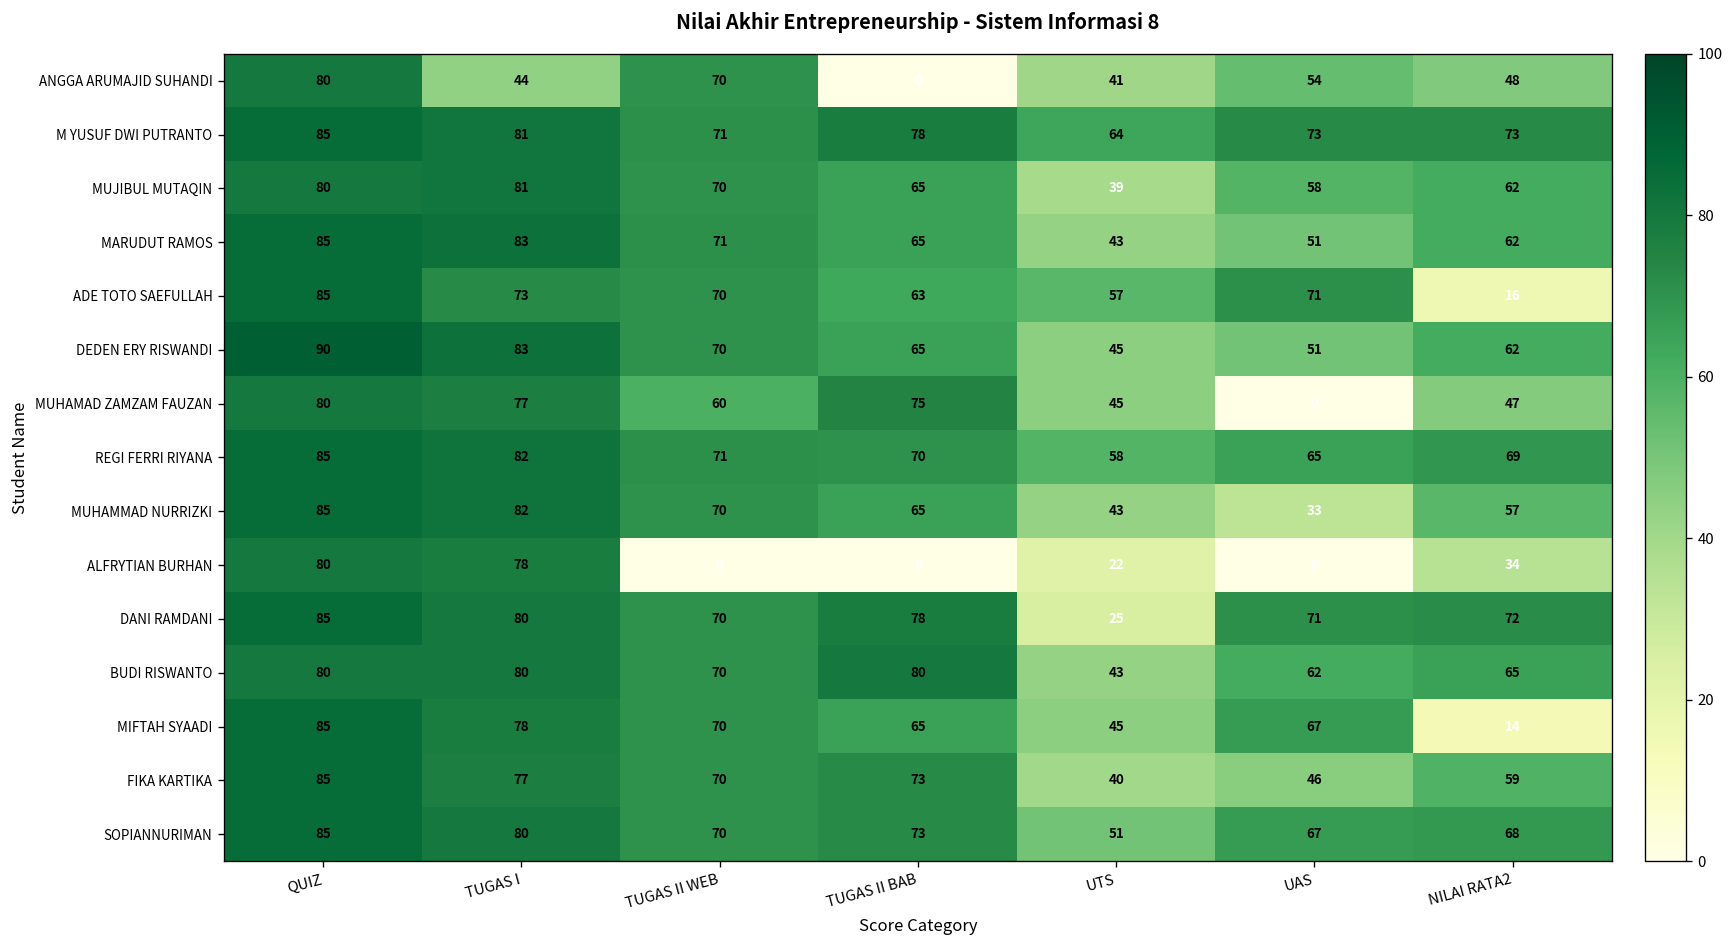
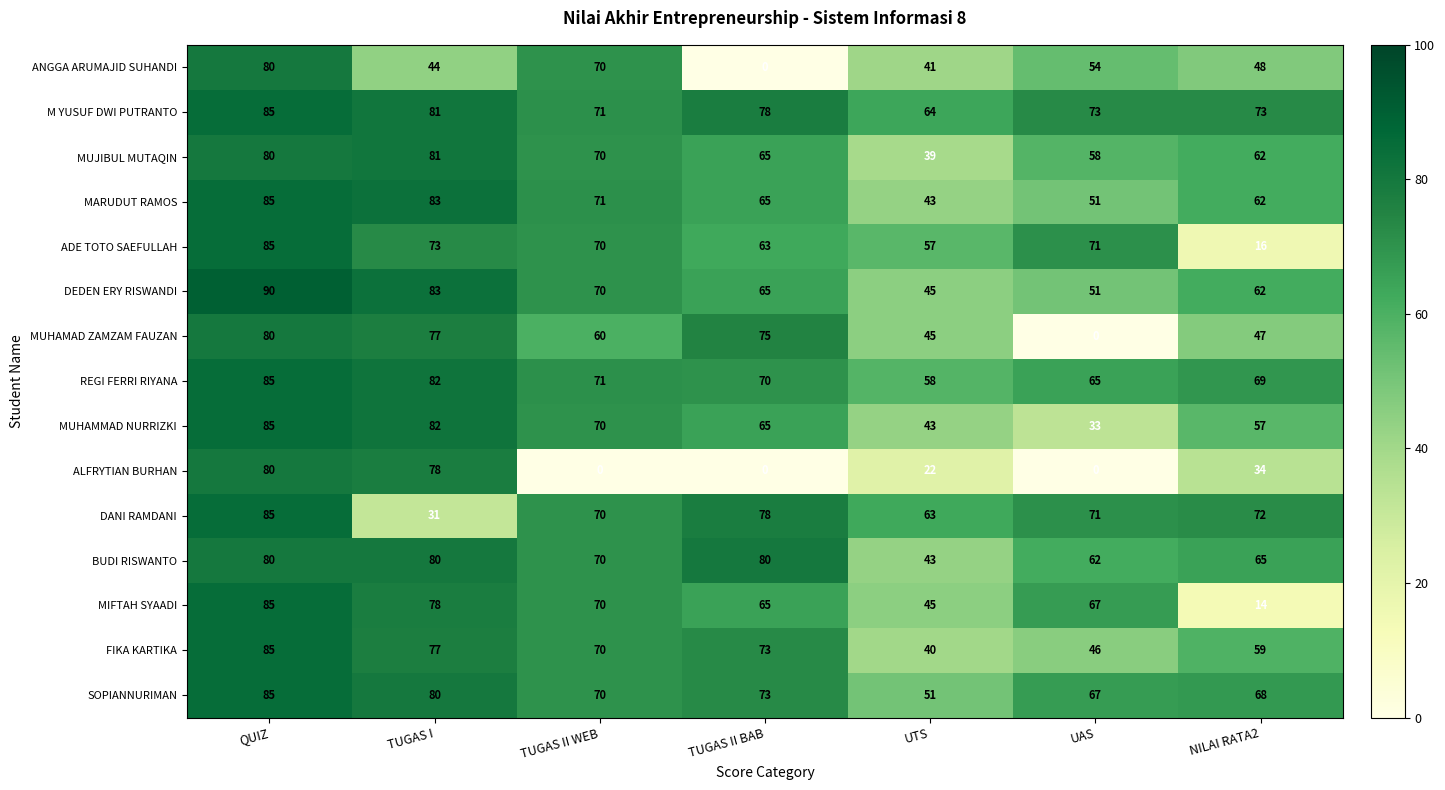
DANI RAMDANI, TUGAS I: 80 -> 31
DANI RAMDANI, UTS: 25 -> 63
